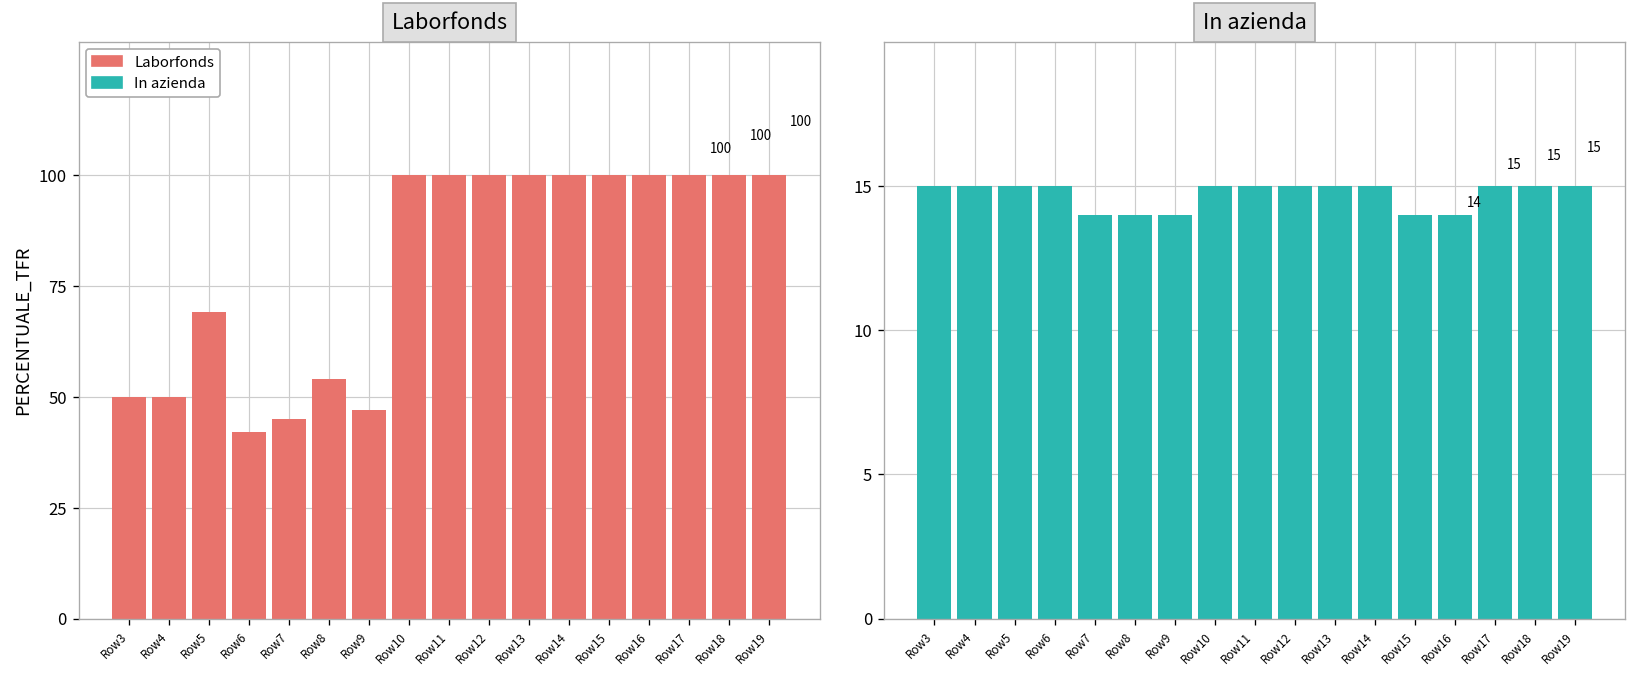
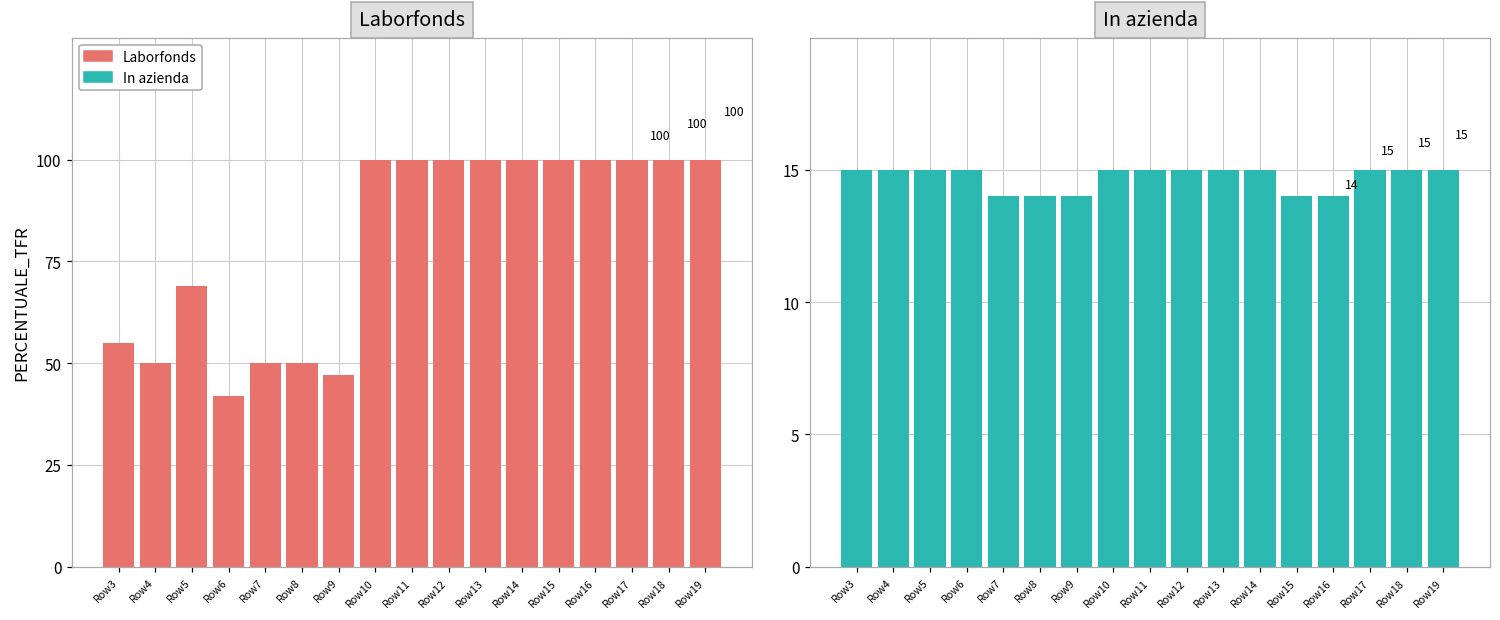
Laborfonds, Row3: 50 -> 55
Laborfonds, Row7: 45 -> 50
Laborfonds, Row8: 54 -> 50
